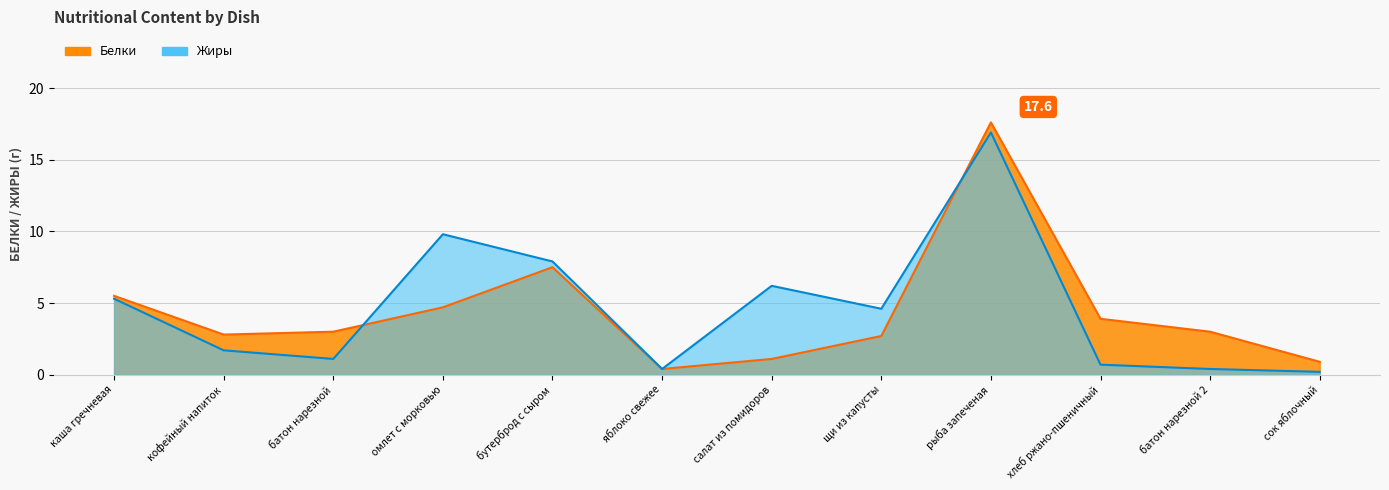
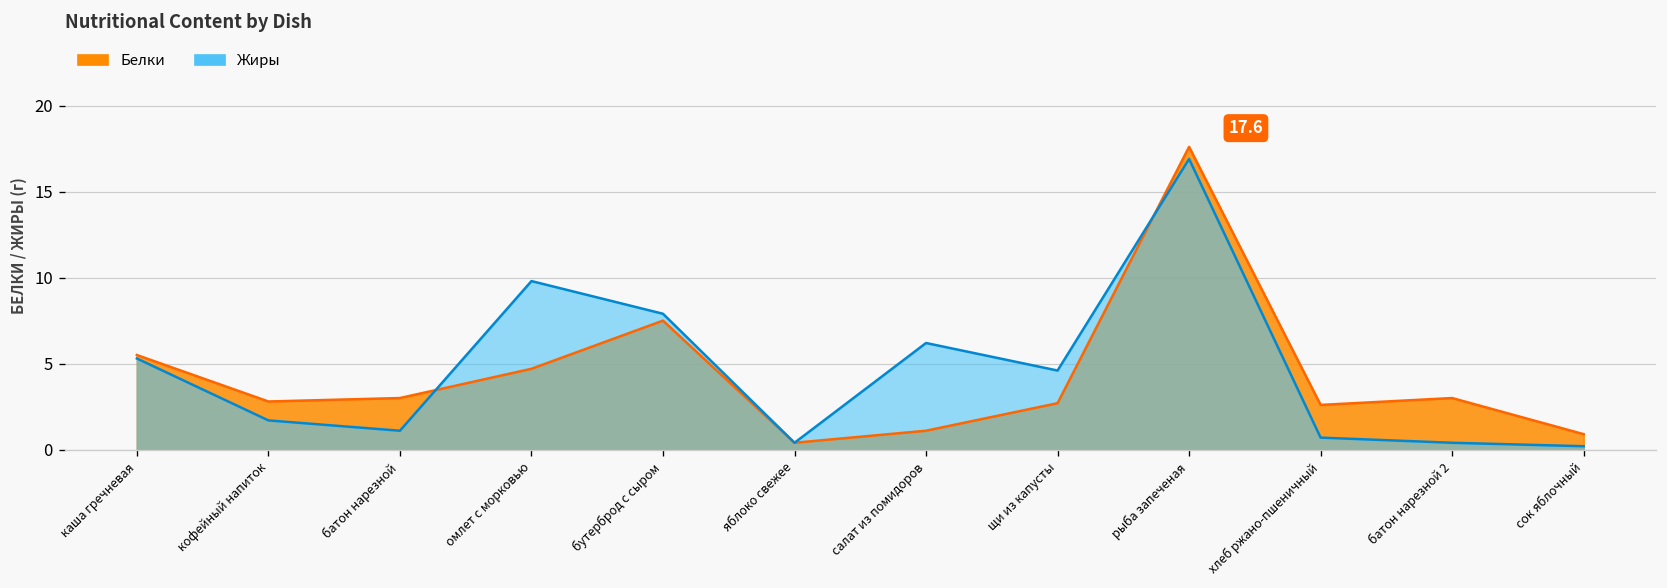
Белки, хлеб ржано-пшеничный: 3.9 -> 2.6
